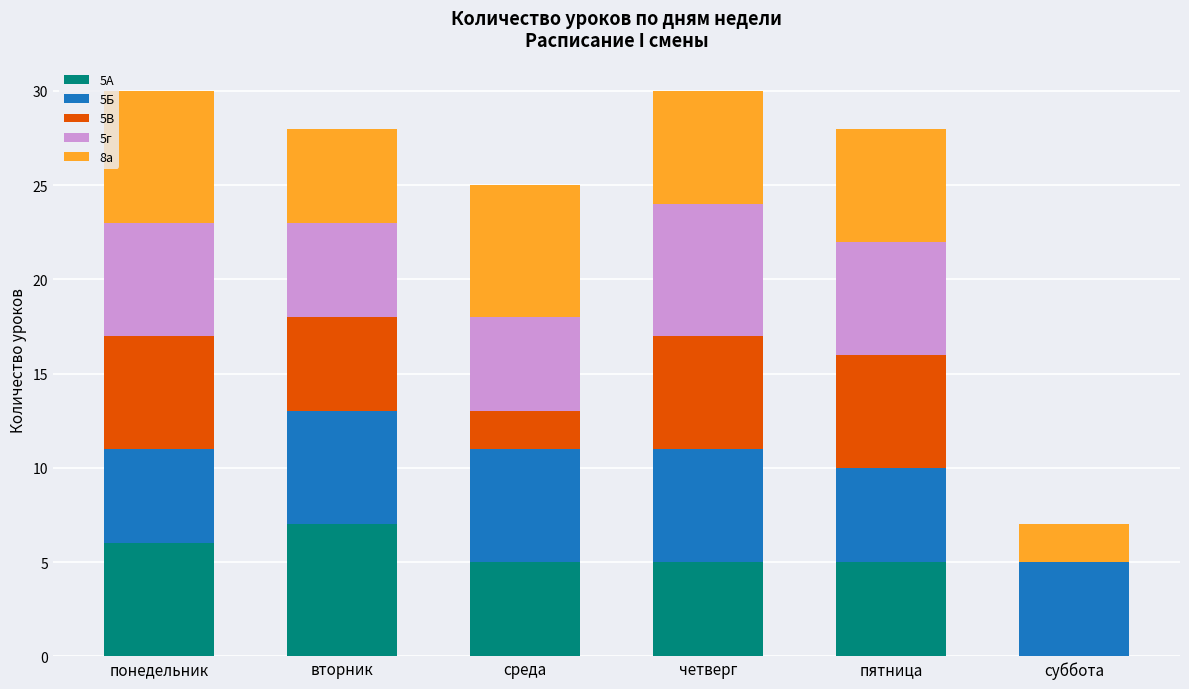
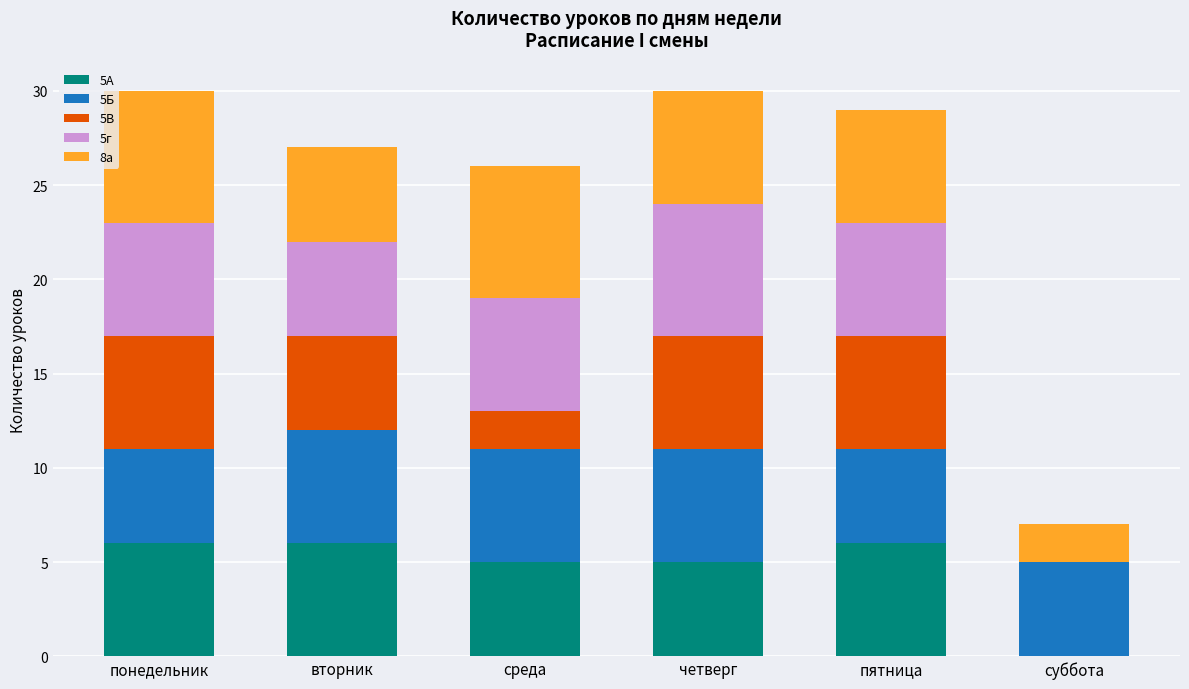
5А, вторник: 7 -> 6
5г, среда: 5 -> 6
5А, пятница: 5 -> 6
